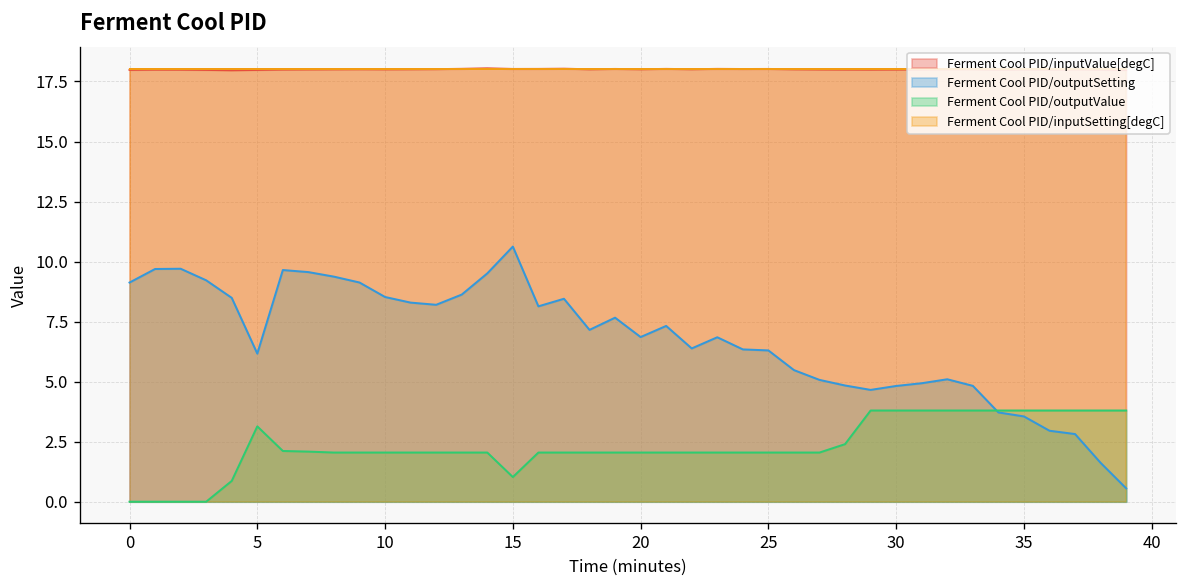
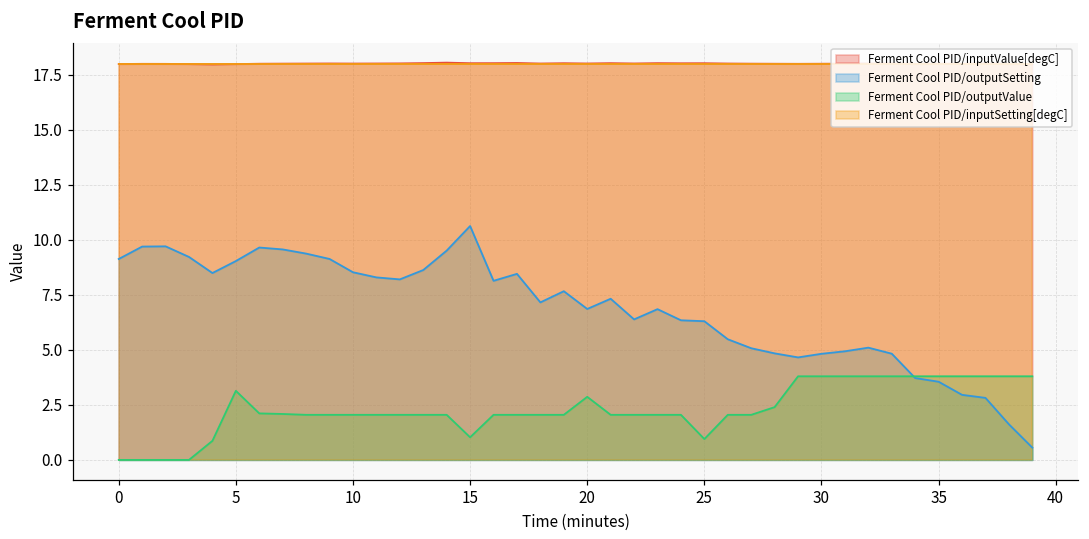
Ferment Cool PID/outputSetting, 5: 6.2 -> 9.0
Ferment Cool PID/outputValue, 20: 2.0 -> 2.9
Ferment Cool PID/outputValue, 25: 2.0 -> 0.9
